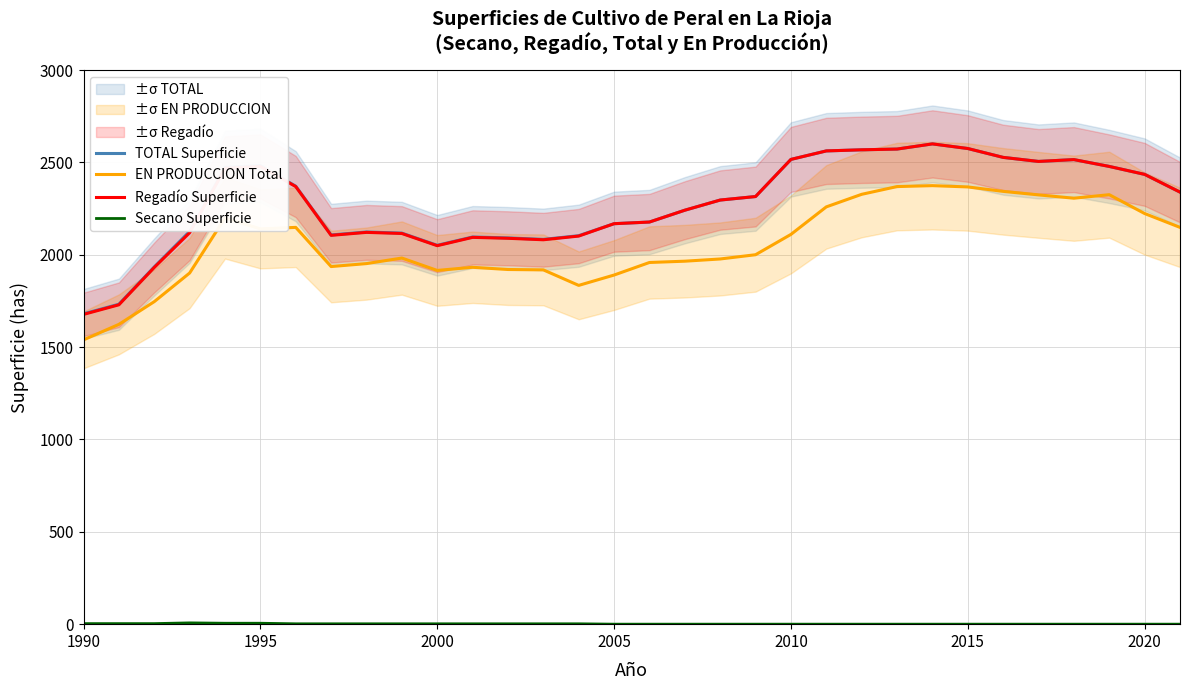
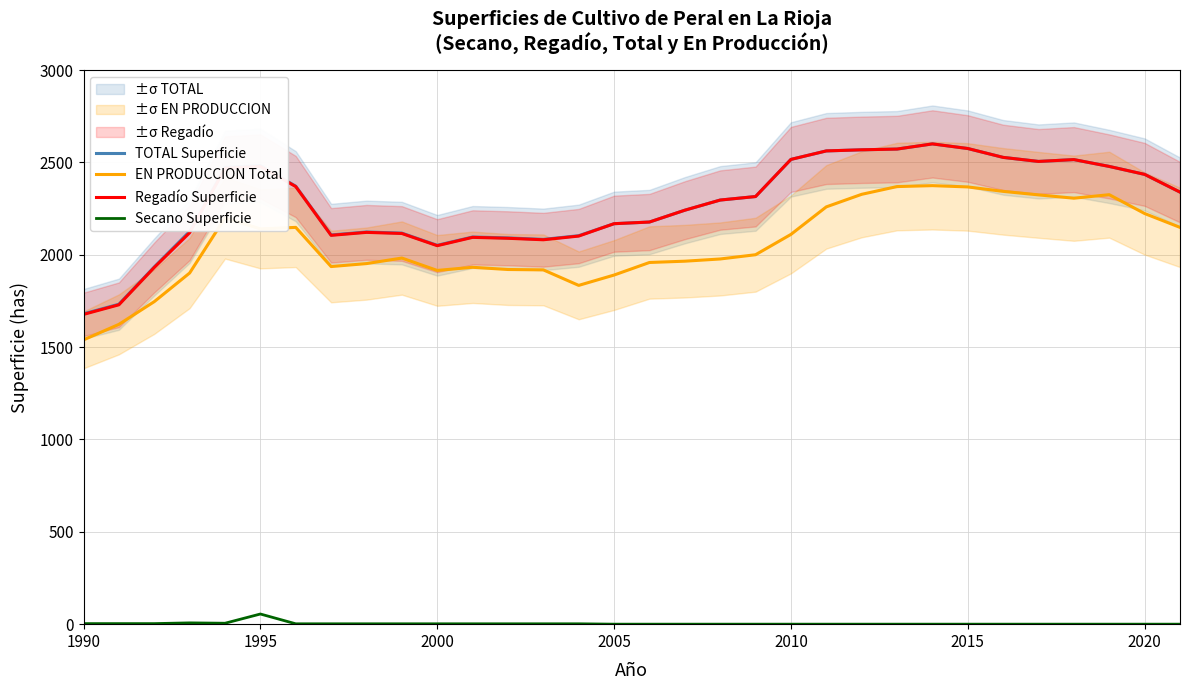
Secano Superficie, 1995: 10 -> 60
